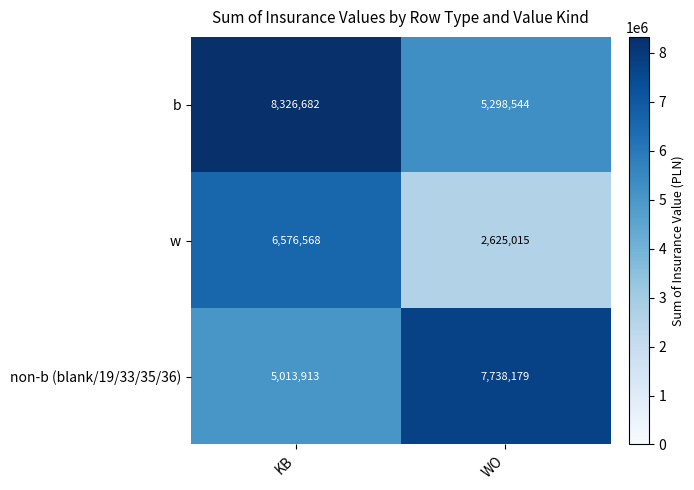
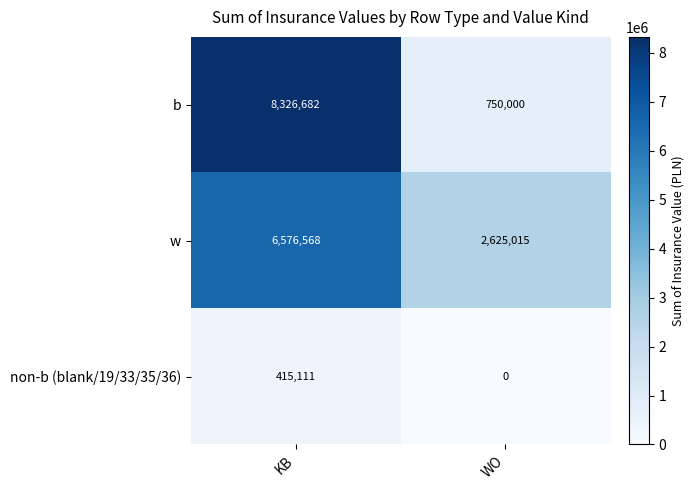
b, WO: 5,298,544 -> 750,000
non-b (blank/19/33/35/36), KB: 5,013,913 -> 415,111
non-b (blank/19/33/35/36), WO: 7,738,179 -> 0
